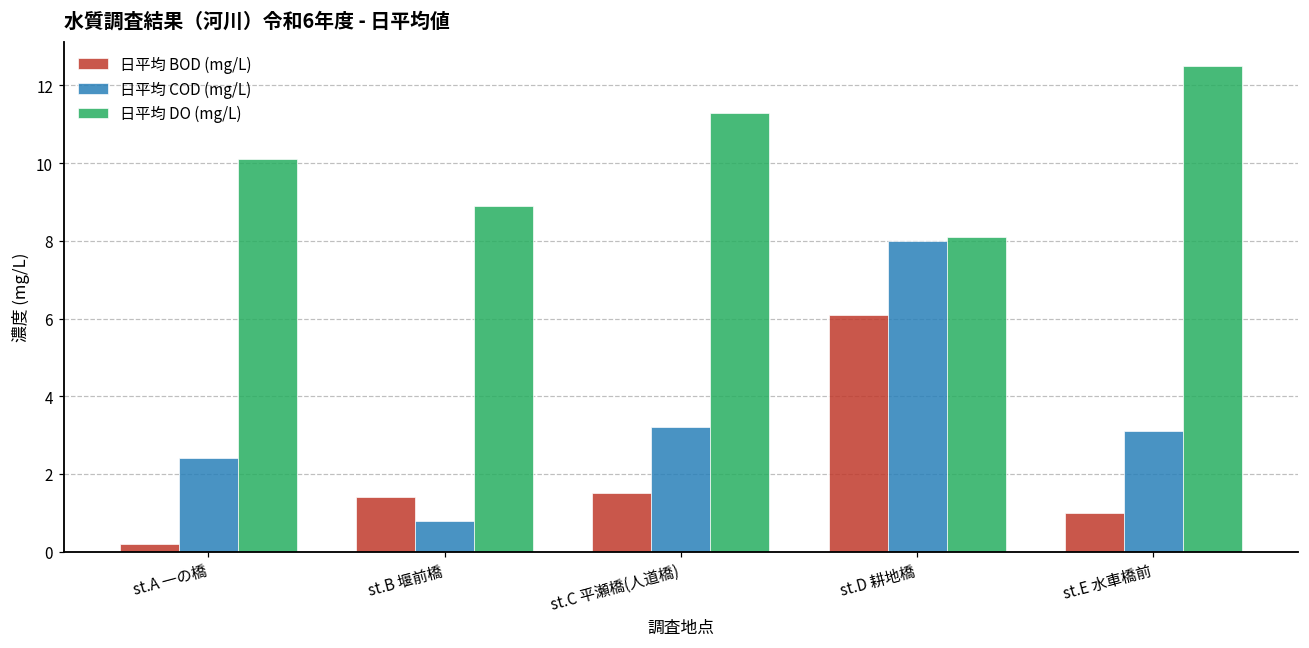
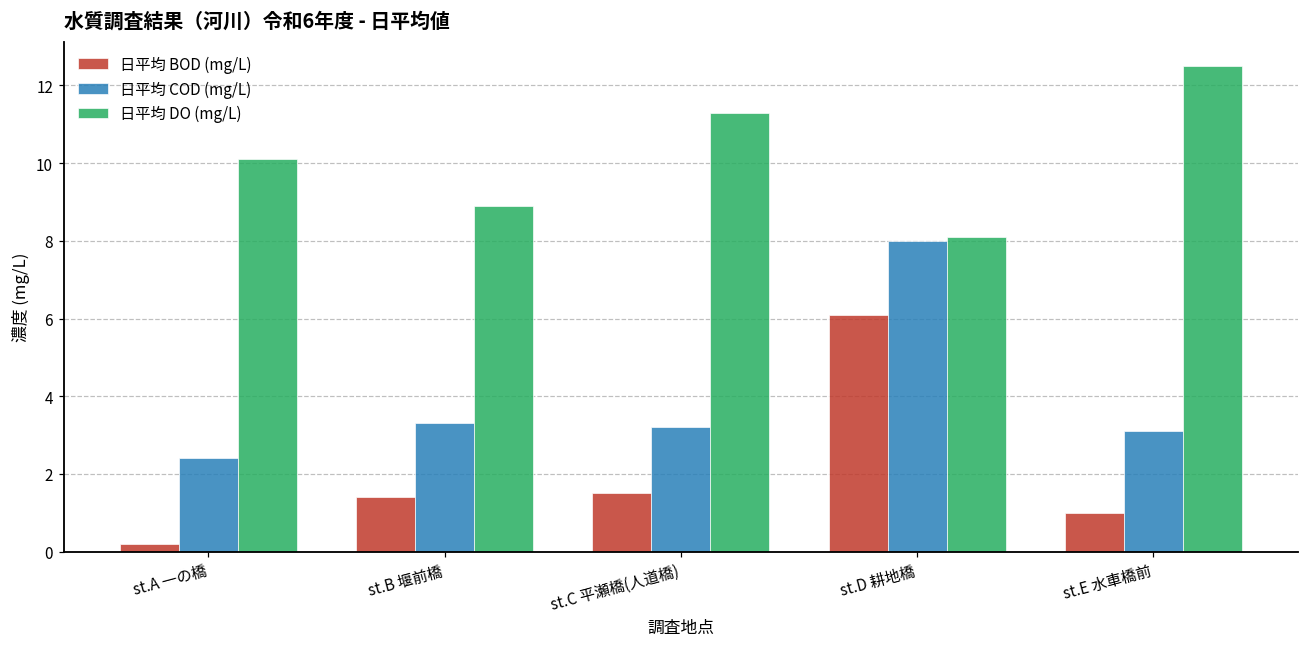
日平均 COD (mg/L), st.B 堰前橋: 0.8 -> 3.3
